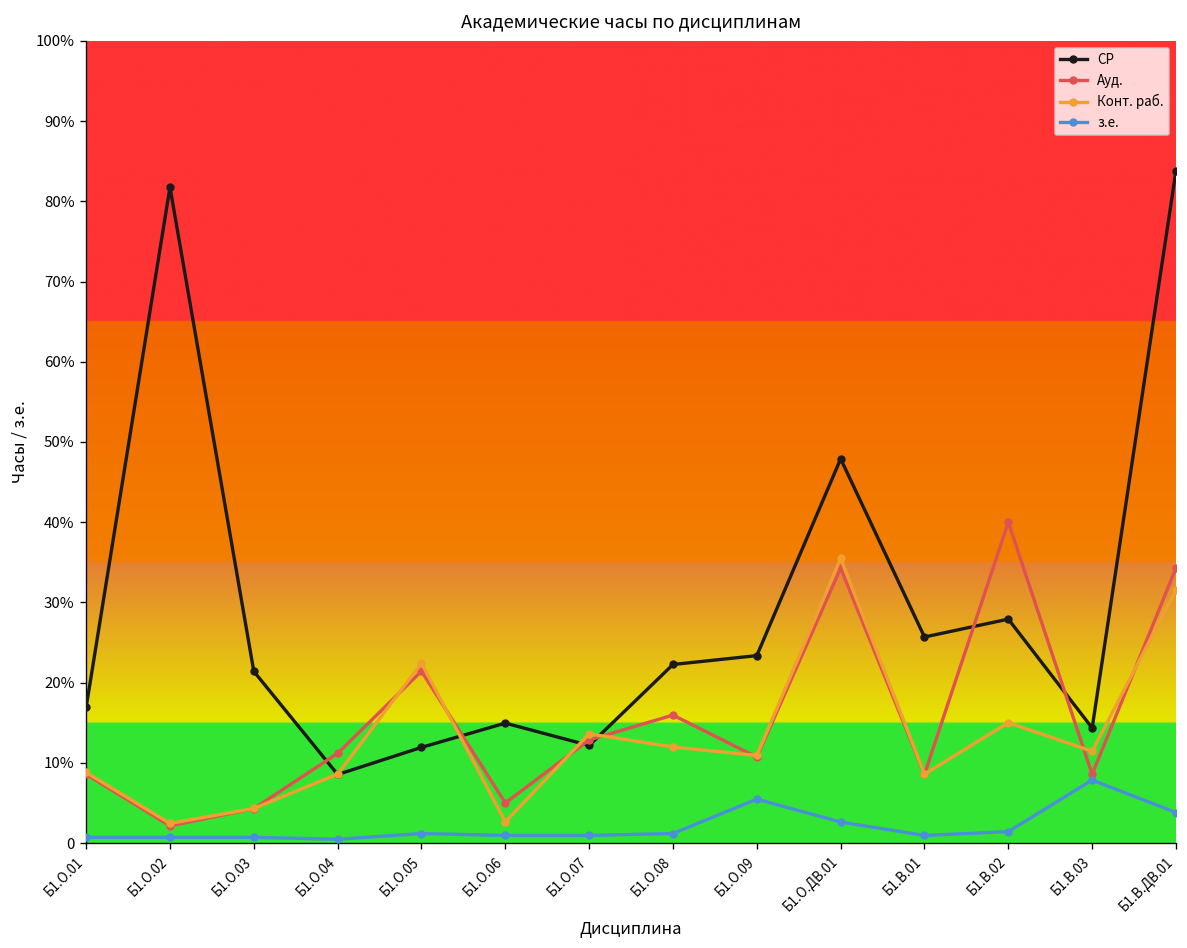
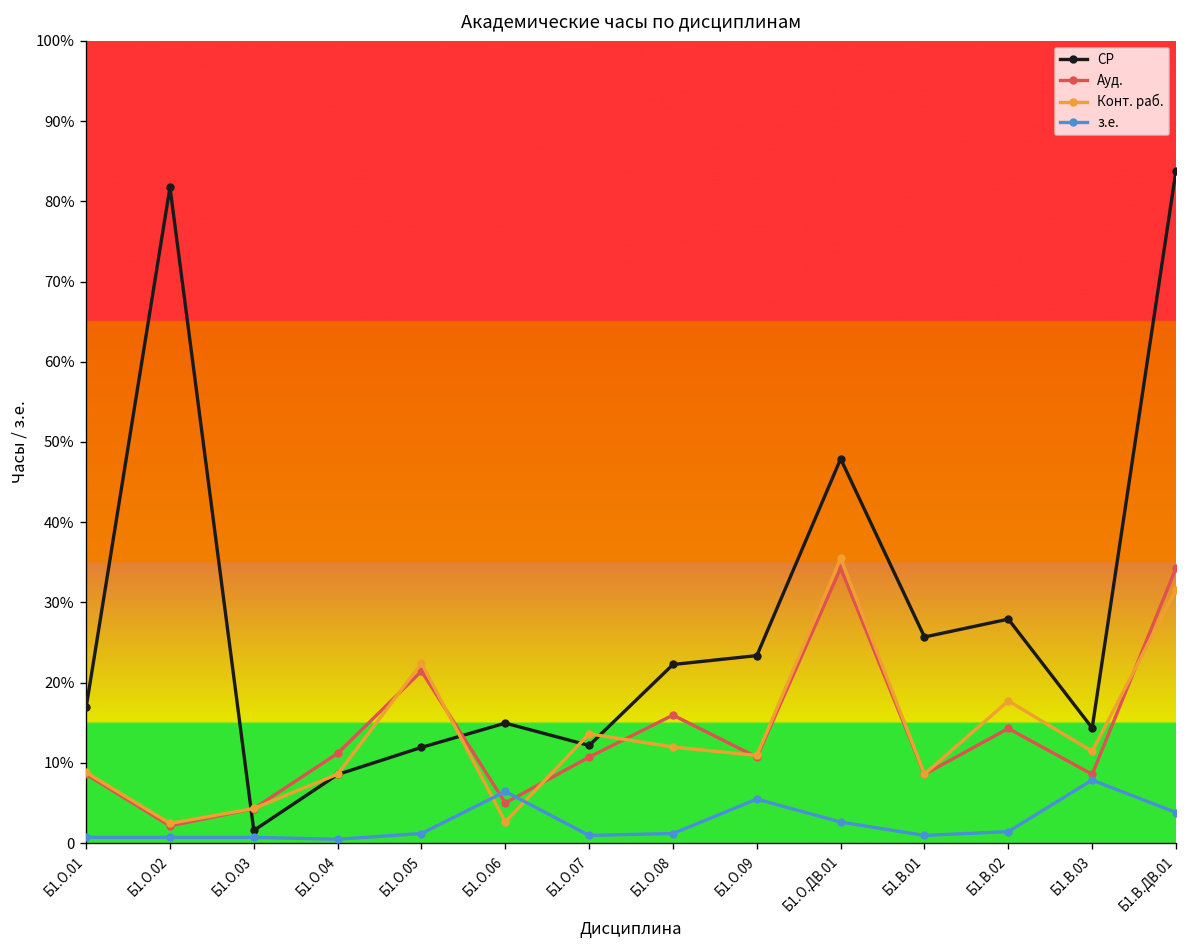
СР, Б1.О.03: 21% -> 2%
з.е., Б1.О.06: 1% -> 6%
Ауд., Б1.О.07: 13% -> 11%
Ауд., Б1.В.02: 40% -> 14%
Конт. раб., Б1.В.02: 15% -> 18%
